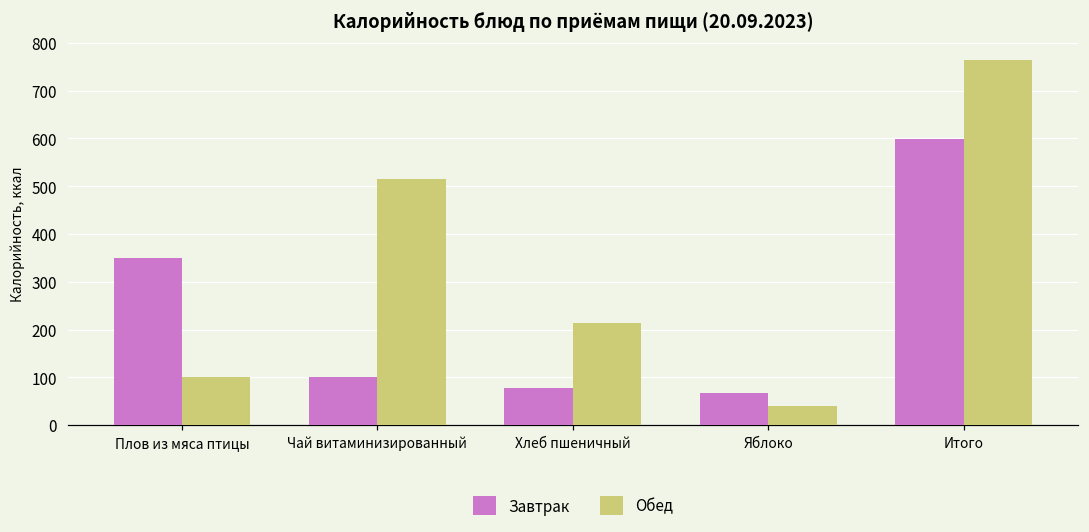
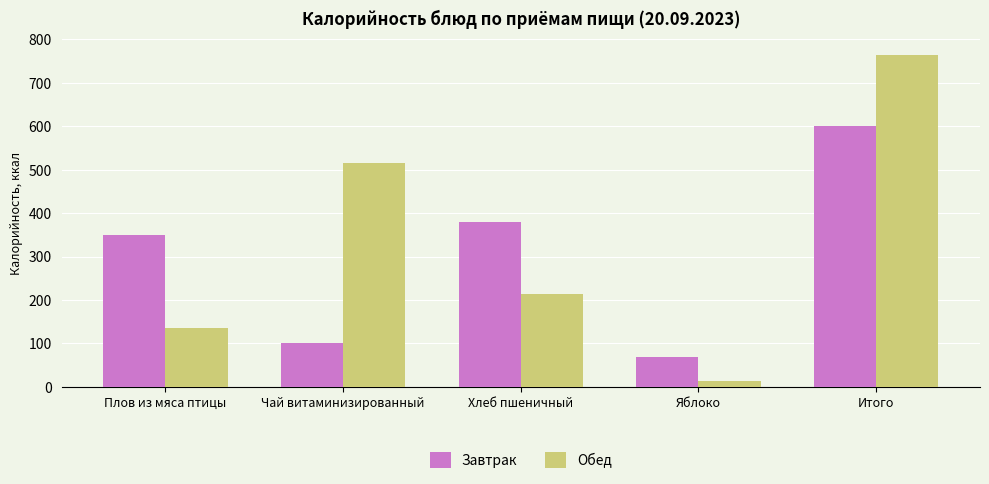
Обед, Плов из мяса птицы: 100 -> 140
Завтрак, Хлеб пшеничный: 80 -> 380
Обед, Яблоко: 40 -> 10
